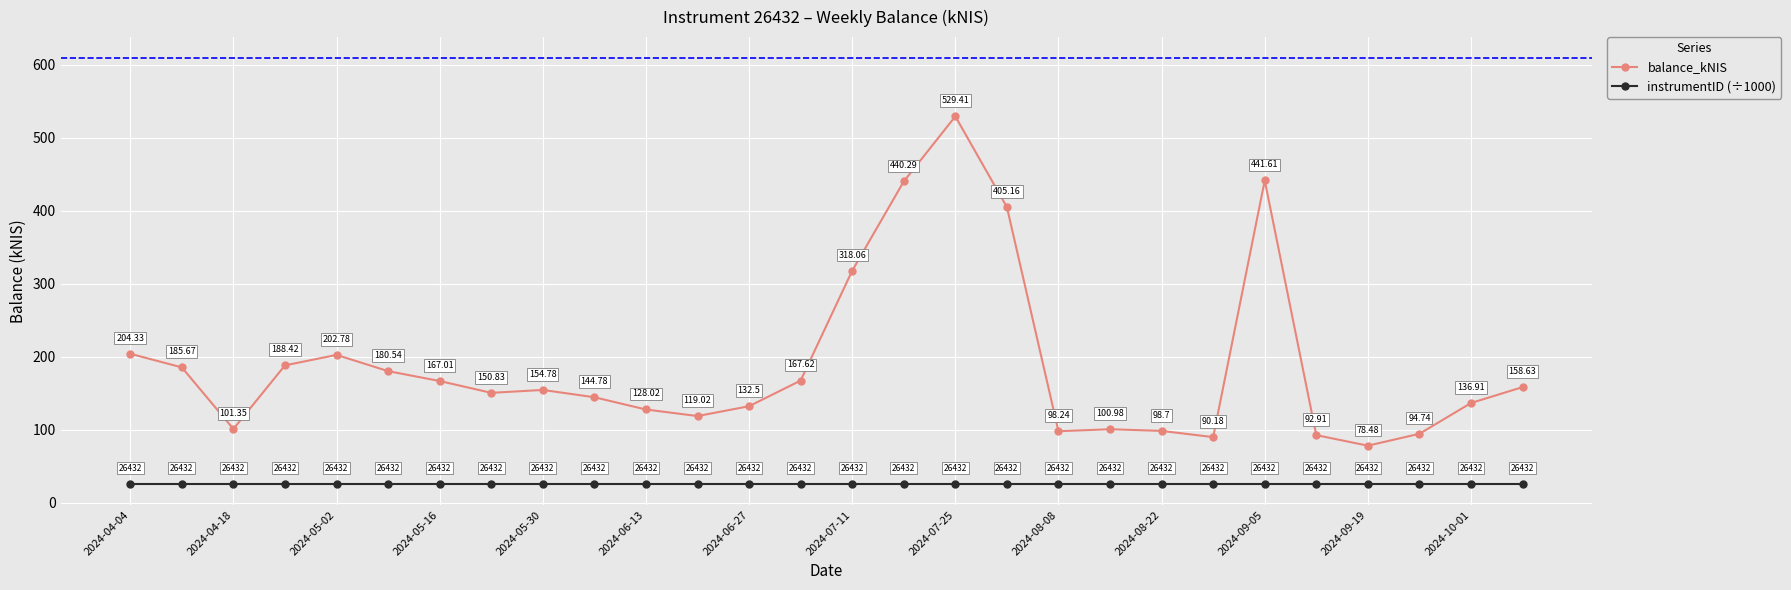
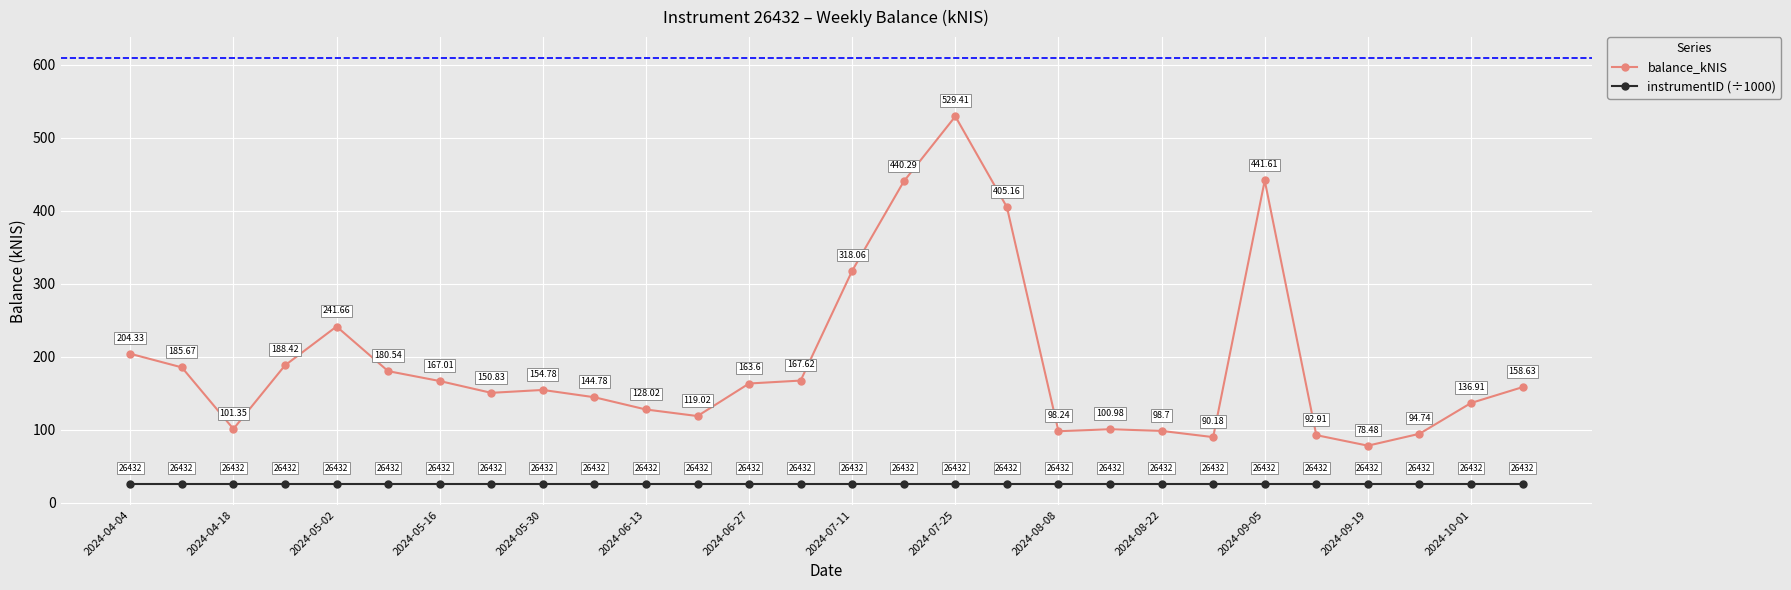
balance_kNIS, 2024-05-02: 202.78 -> 241.66
balance_kNIS, 2024-06-27: 132.5 -> 163.6
